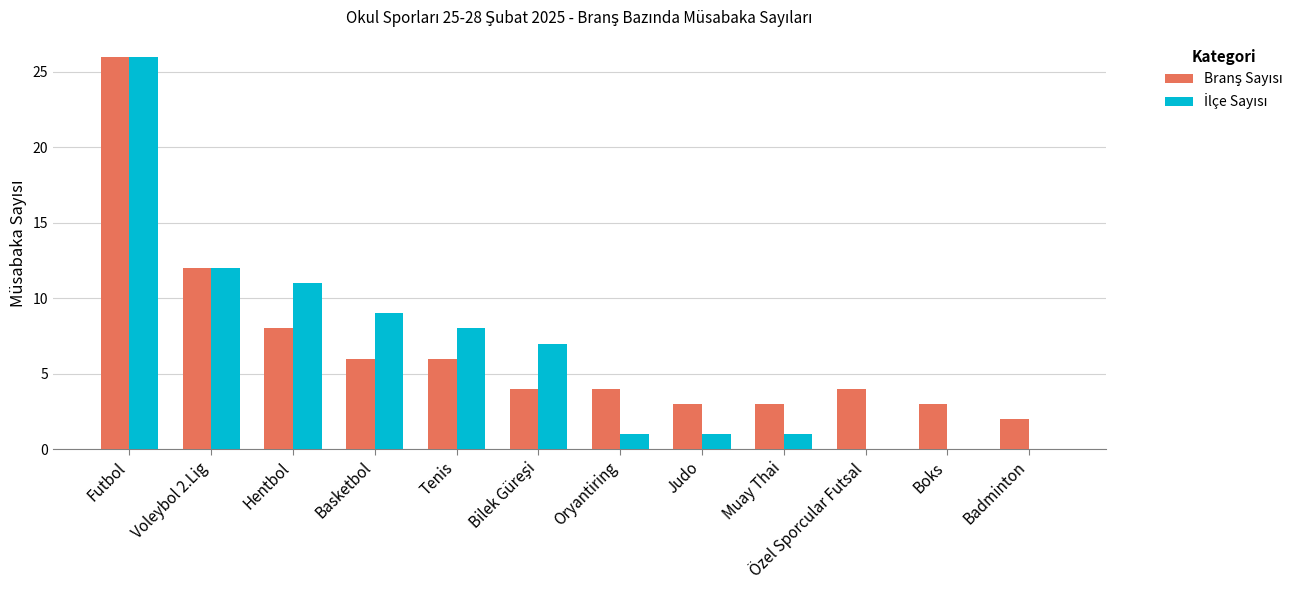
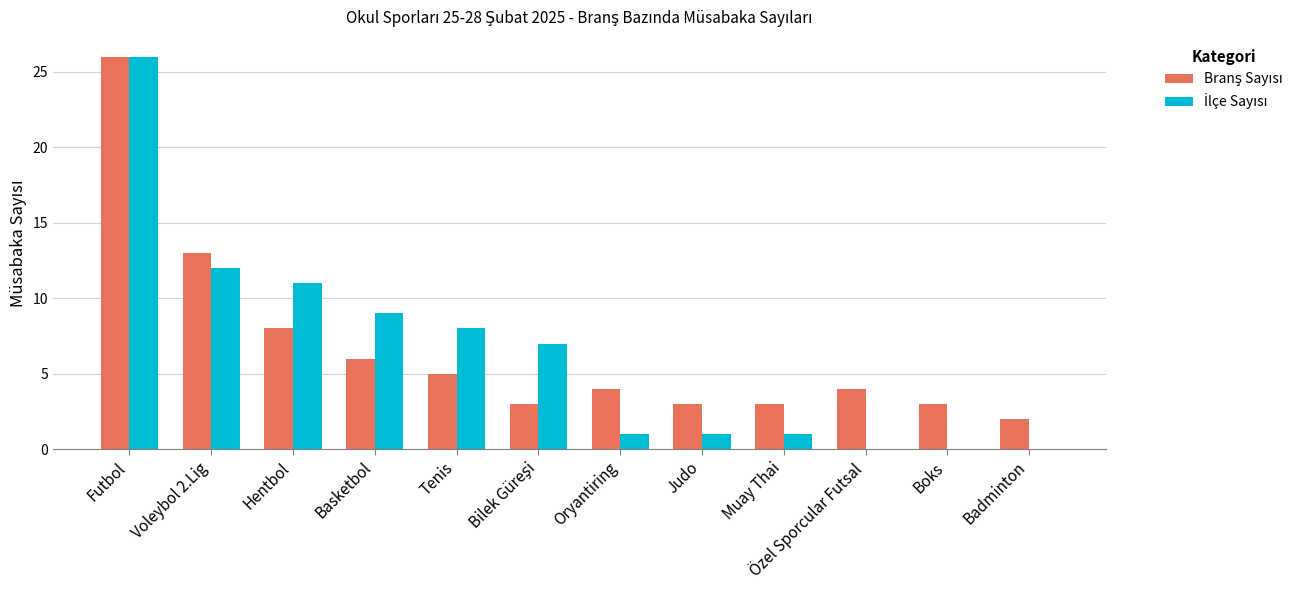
Branş Sayısı, Voleybol 2.Lig: 12 -> 13
Branş Sayısı, Tenis: 6 -> 5
Branş Sayısı, Bilek Güreşi: 4 -> 3
